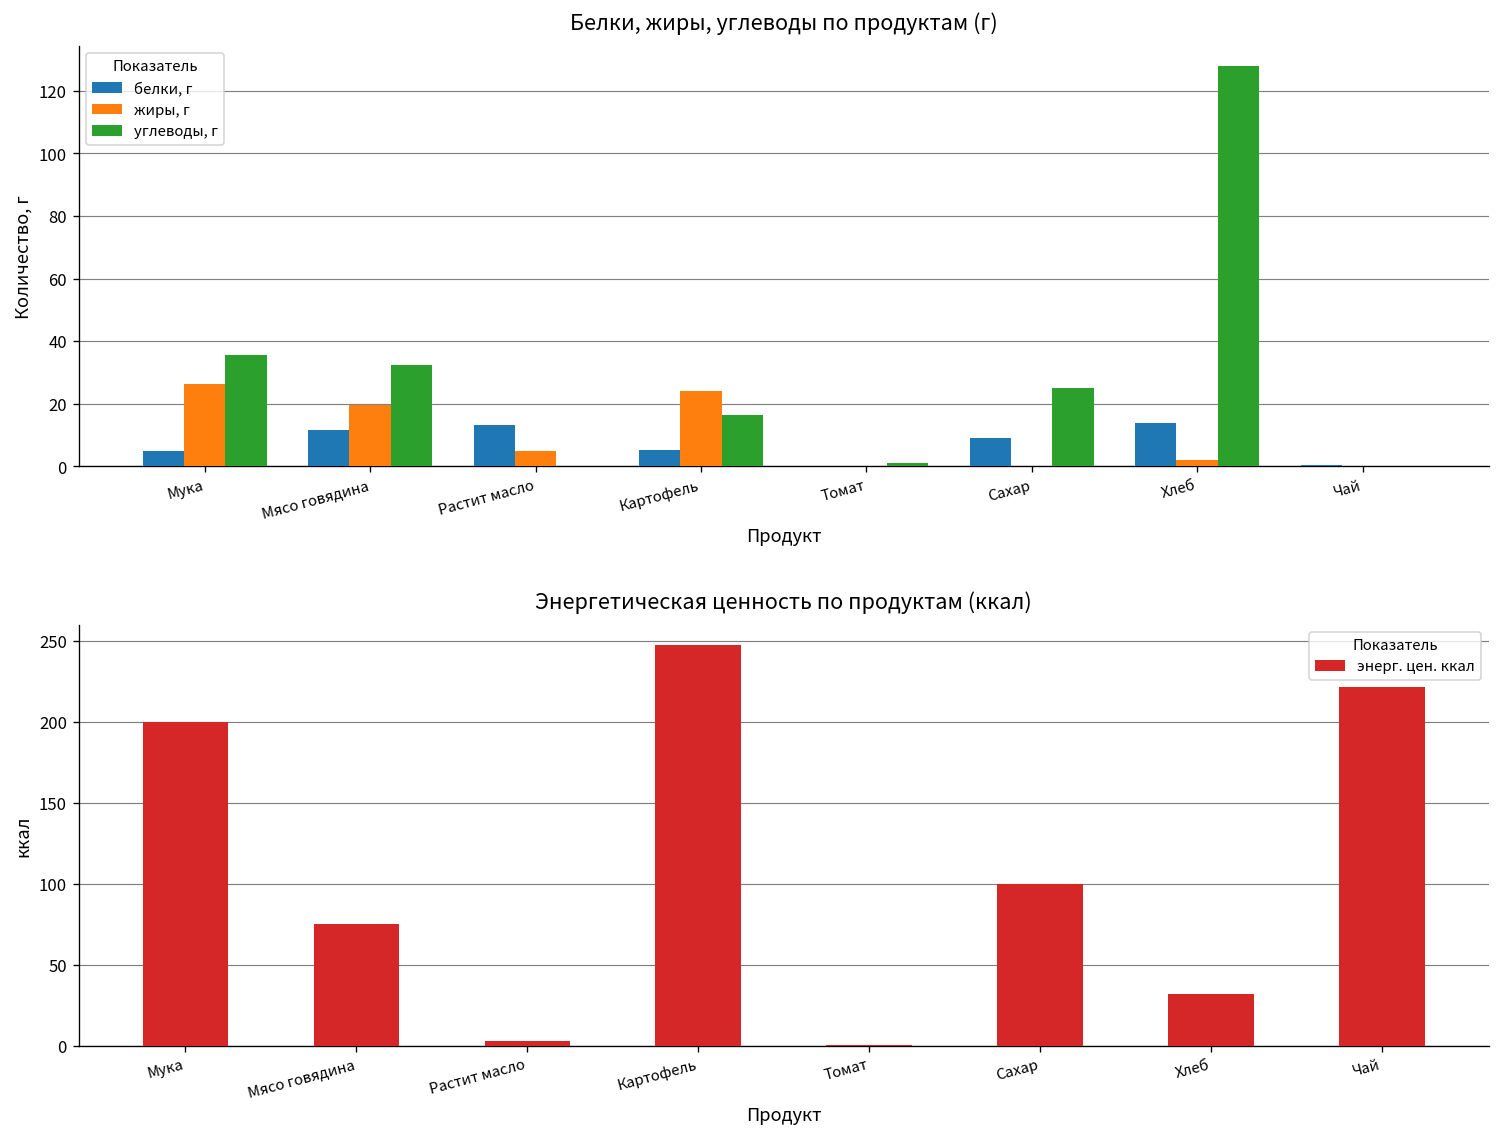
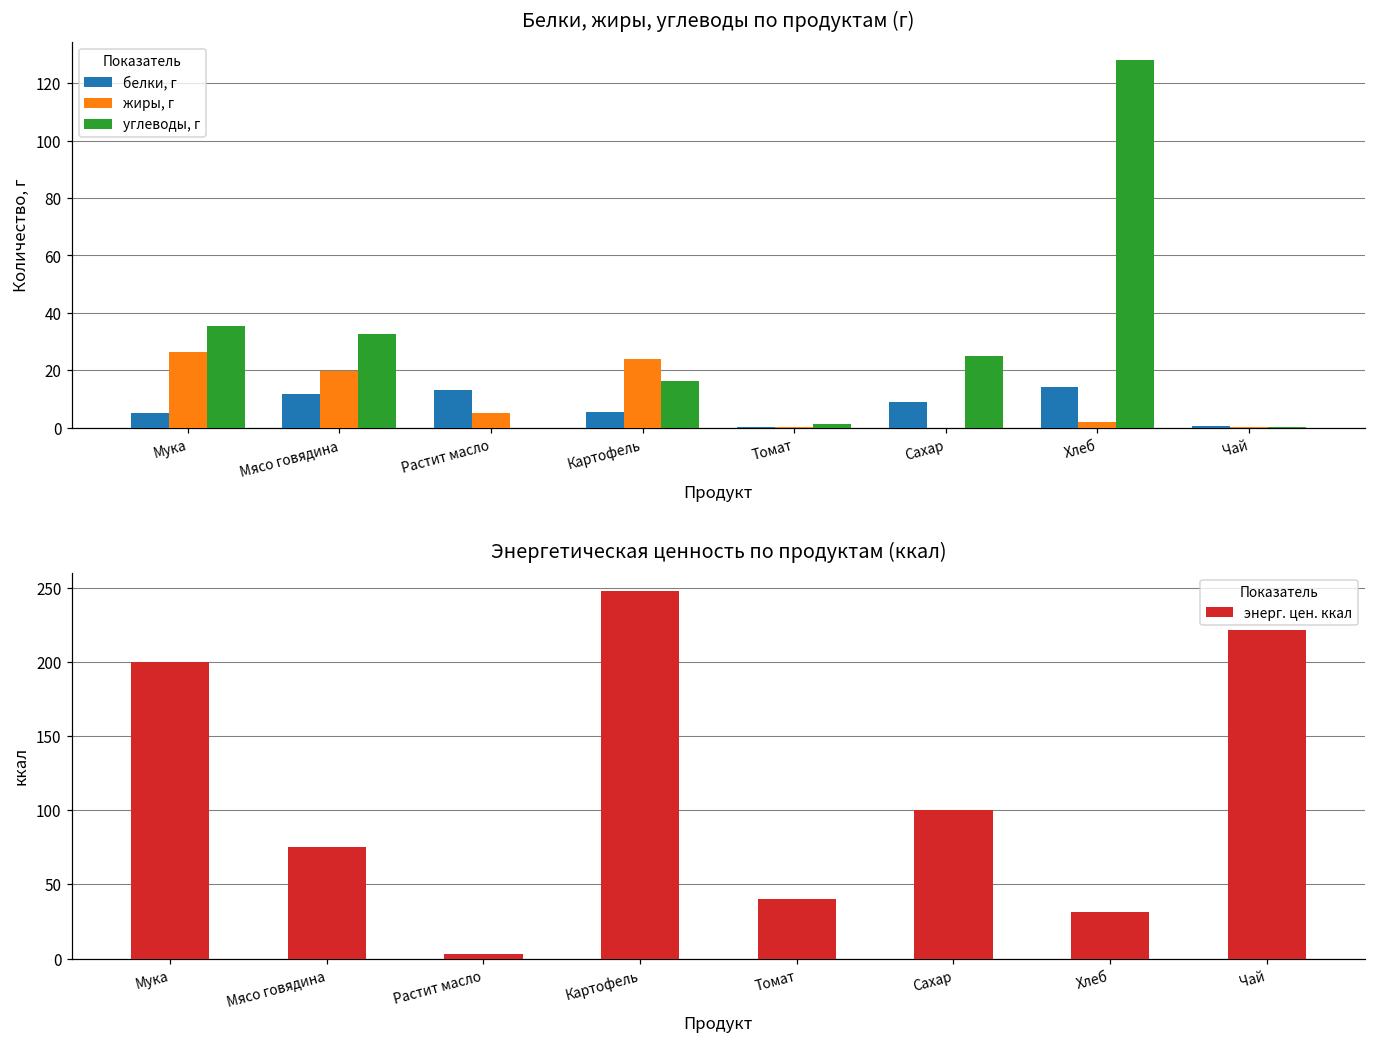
Энергетическая ценность по продуктам (ккал), Томат: 0 -> 40
